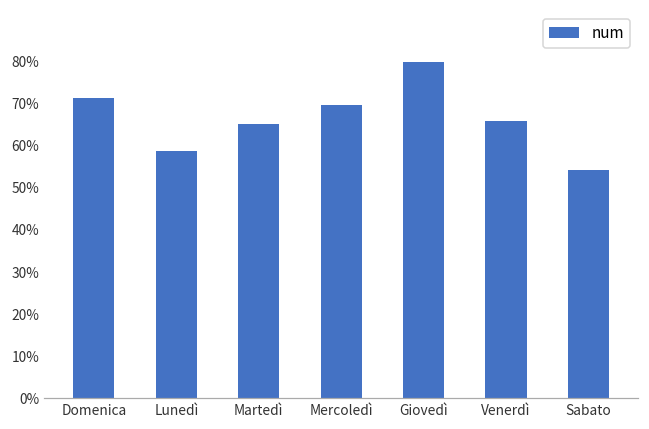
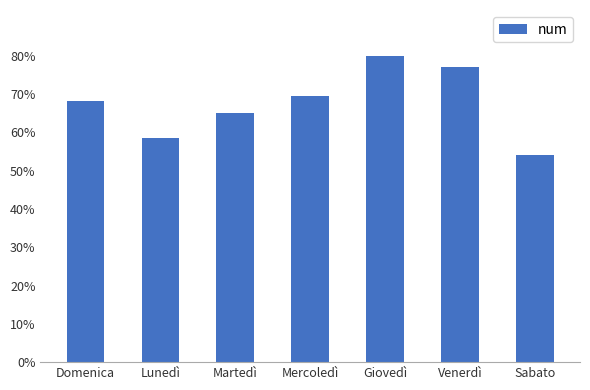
Domenica: 71% -> 68%
Venerdì: 66% -> 77%
